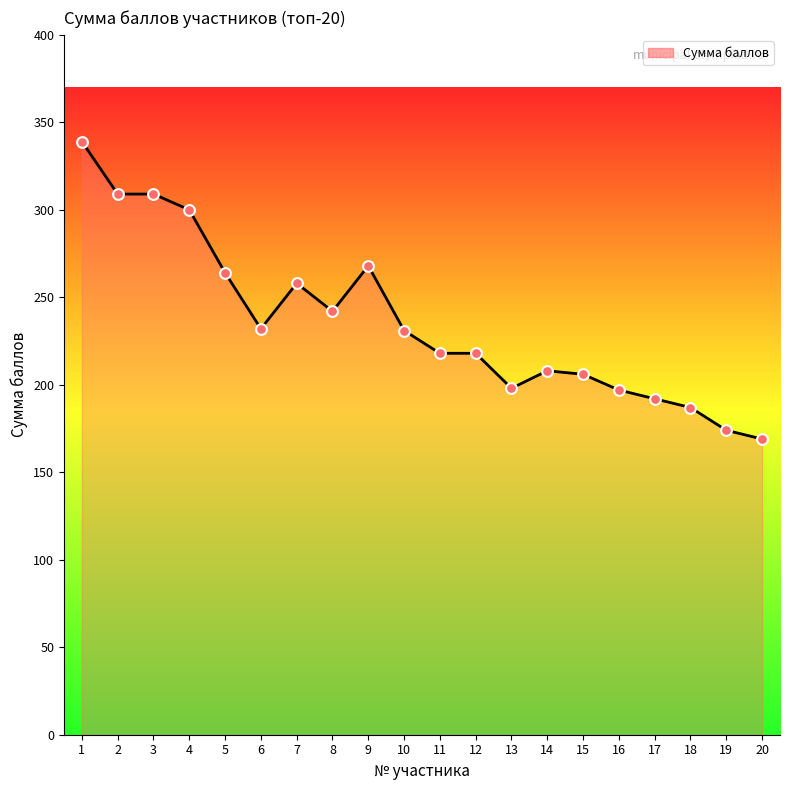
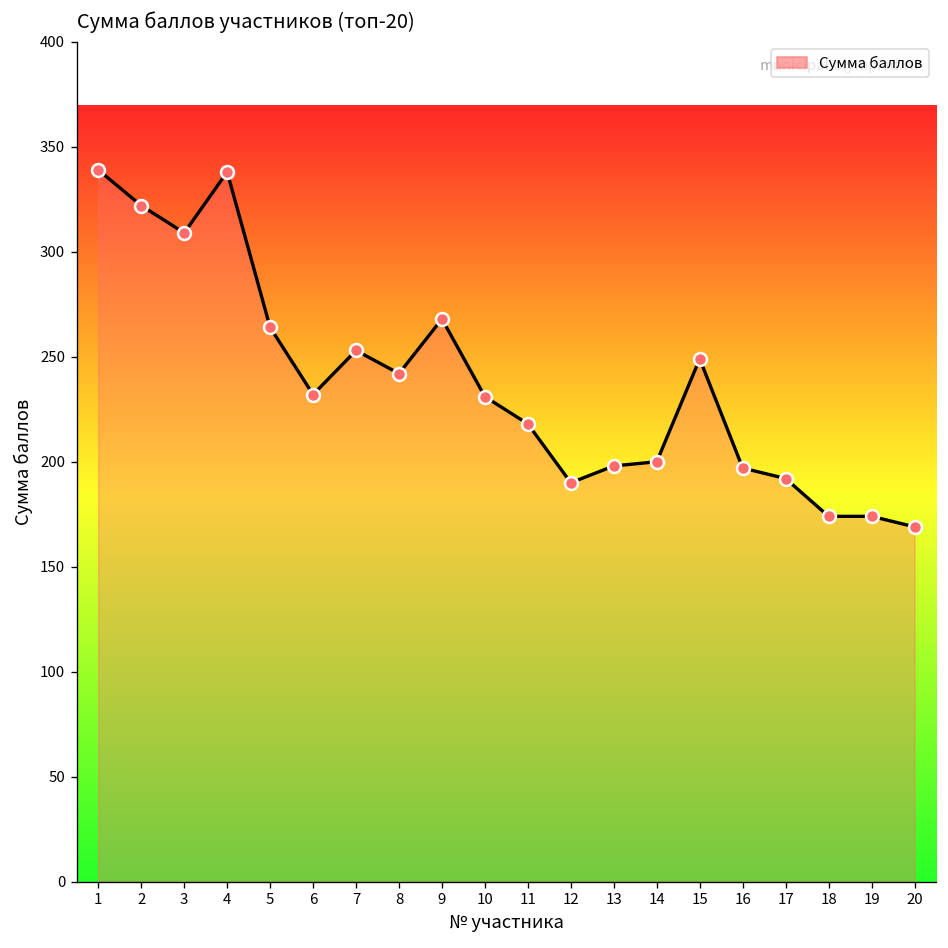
2: 309 -> 322
4: 300 -> 338
7: 258 -> 253
12: 218 -> 190
14: 208 -> 200
15: 206 -> 249
18: 187 -> 174
